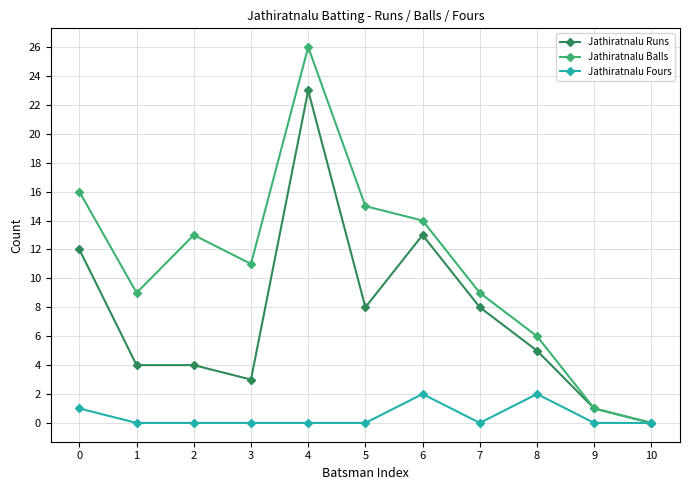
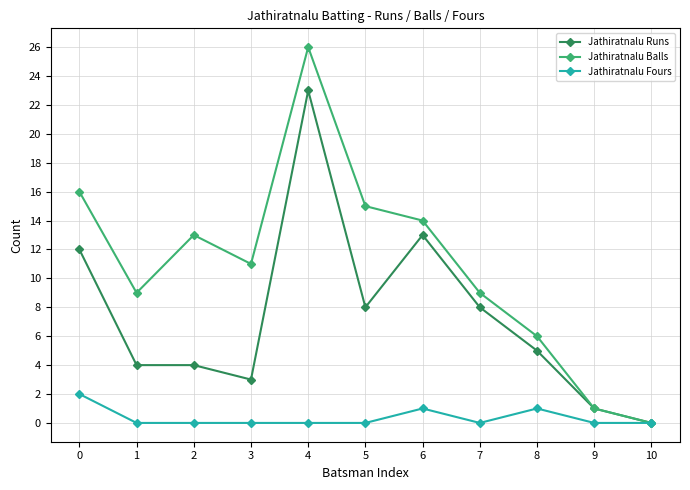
Jathiratnalu Fours, 0: 1 -> 2
Jathiratnalu Fours, 6: 2 -> 1
Jathiratnalu Fours, 8: 2 -> 1
